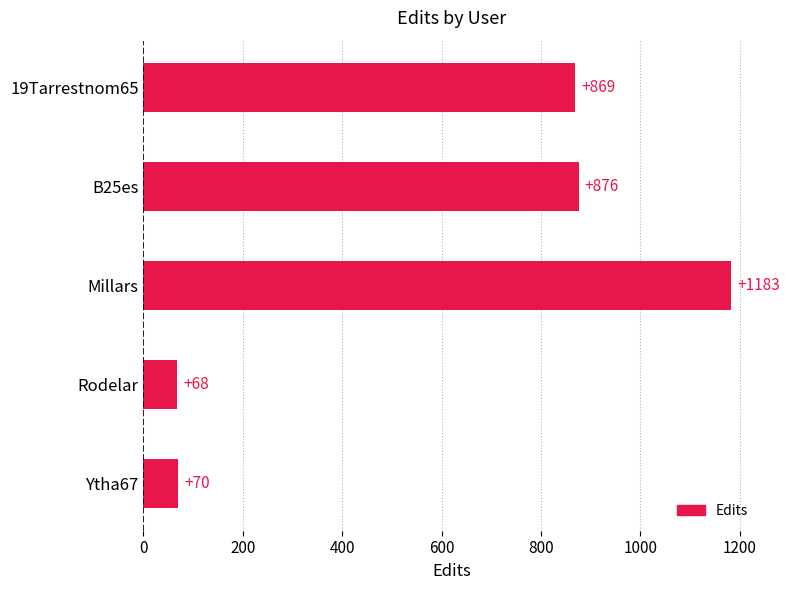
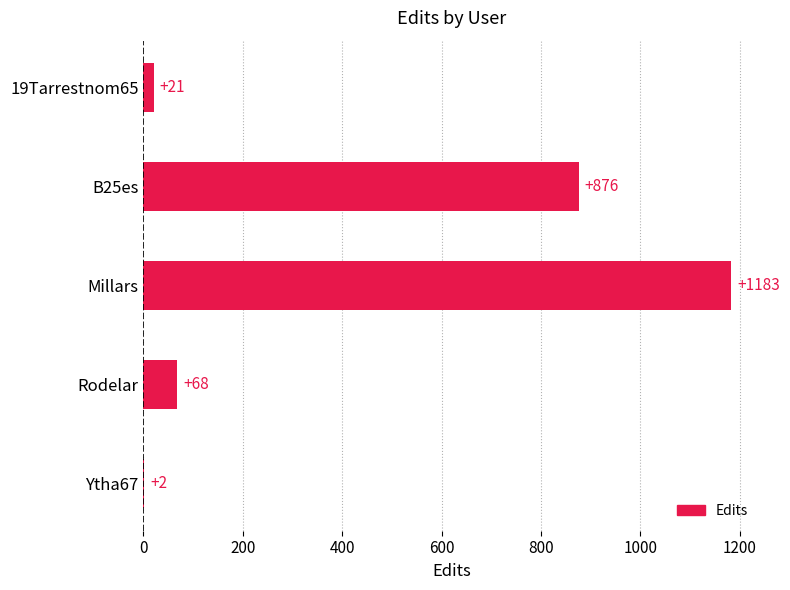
19Tarrestnom65: +869 -> +21
Ytha67: +70 -> +2
